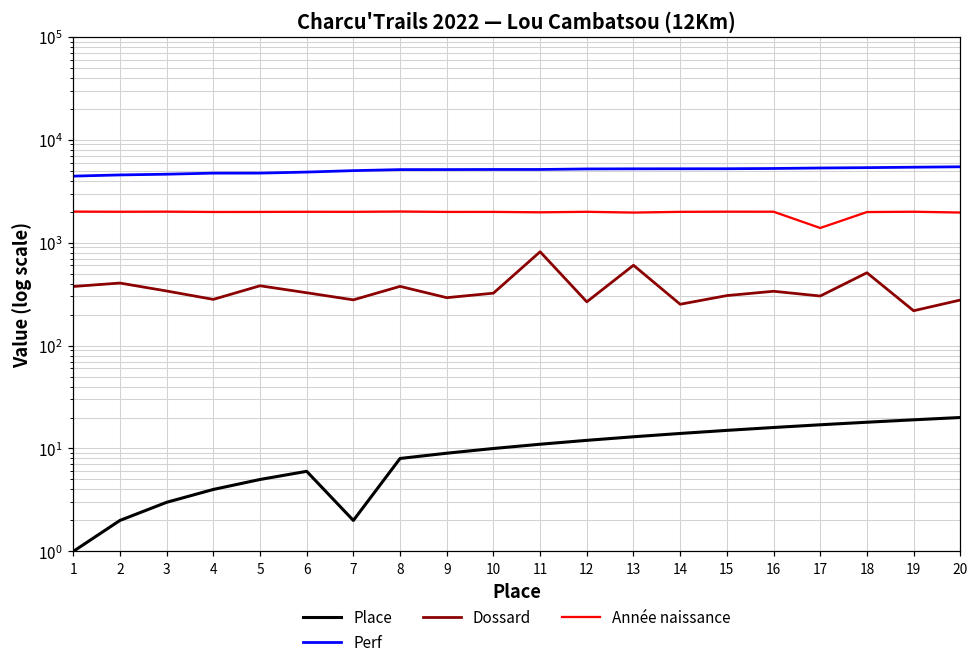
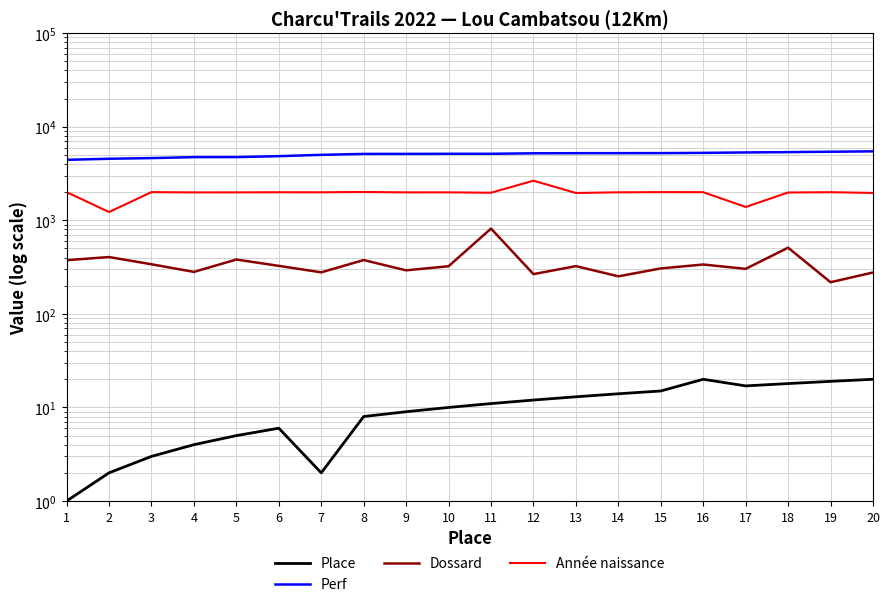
Année naissance, 2: 2000 -> 1200
Année naissance, 12: 2000 -> 2700
Dossard, 13: 600 -> 320
Place, 16: 16 -> 20
